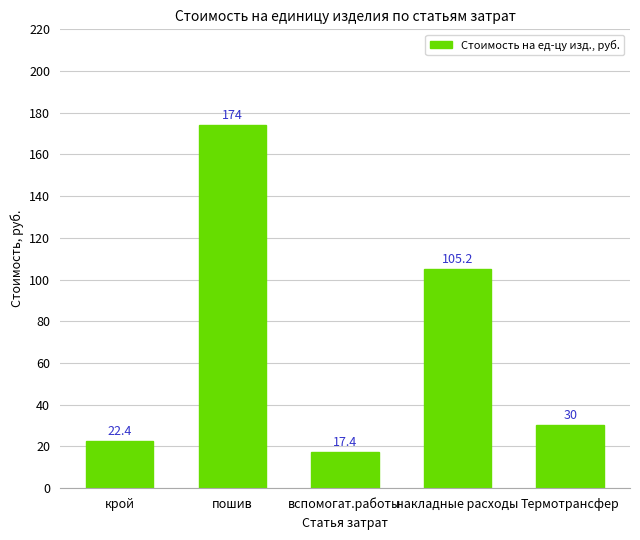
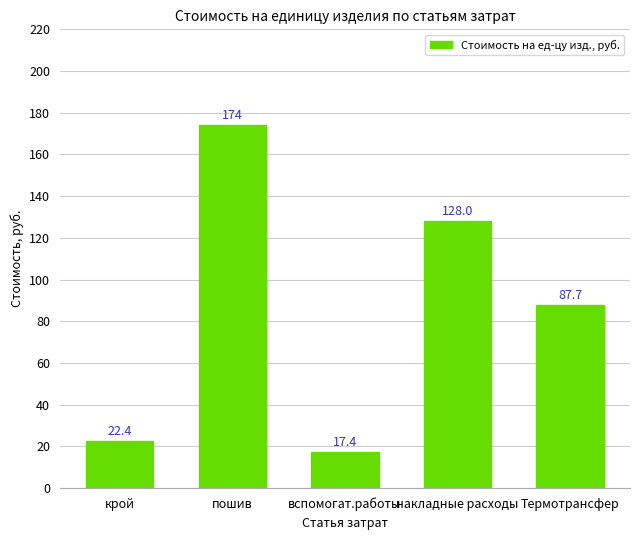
накладные расходы: 105.2 -> 128.0
Термотрансфер: 30 -> 87.7
